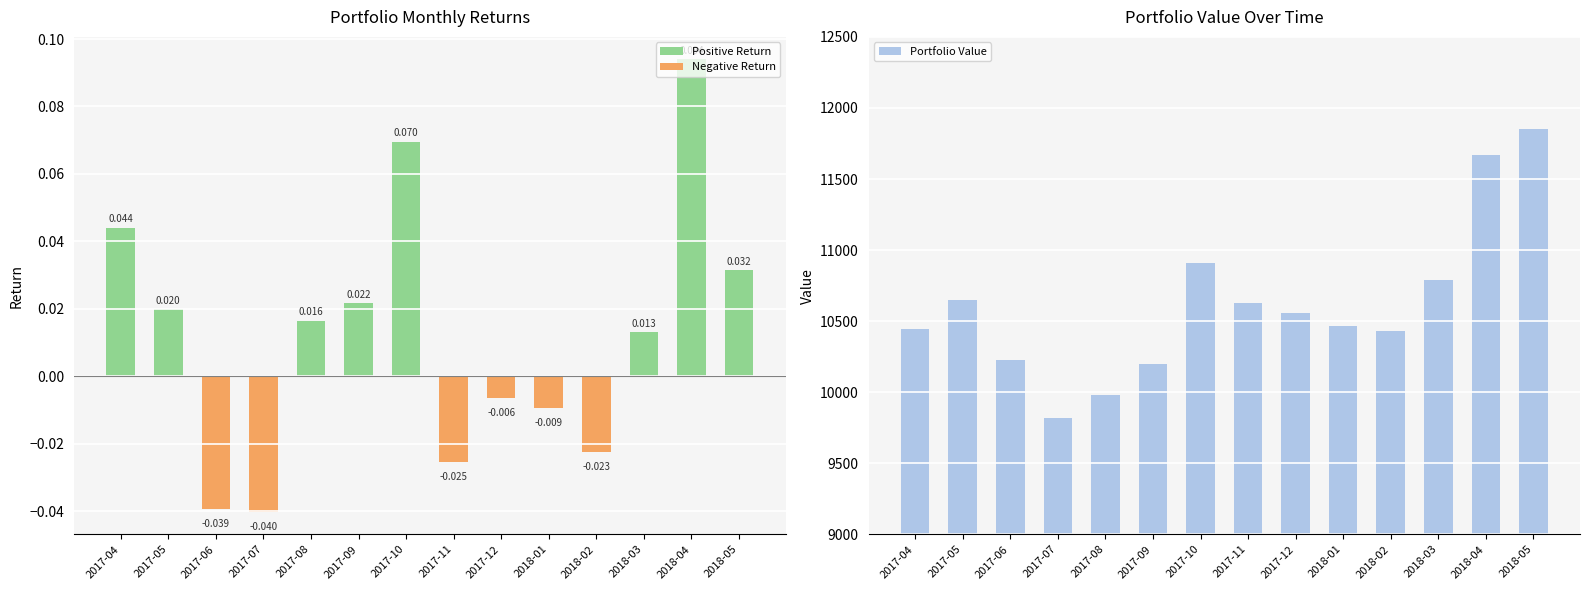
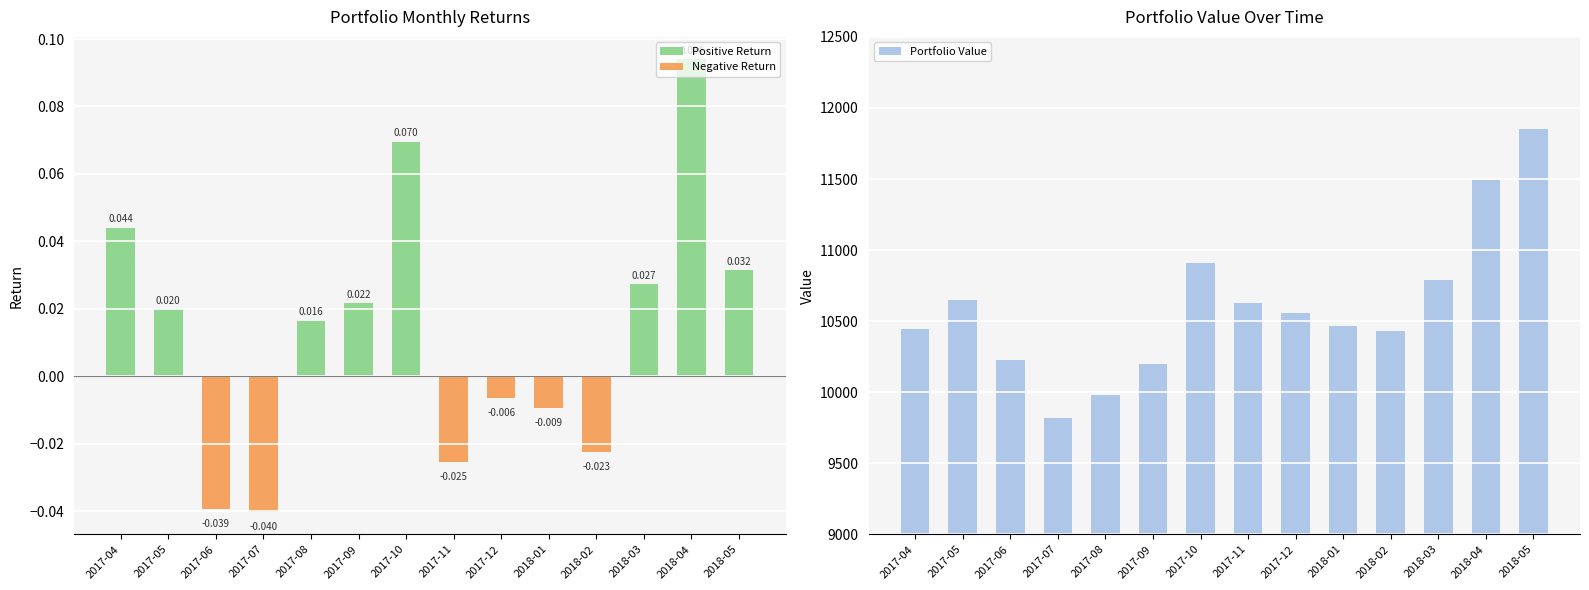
Portfolio Monthly Returns, 2018-03: 0.013 -> 0.027
Portfolio Value Over Time, 2018-04: 11670 -> 11490
